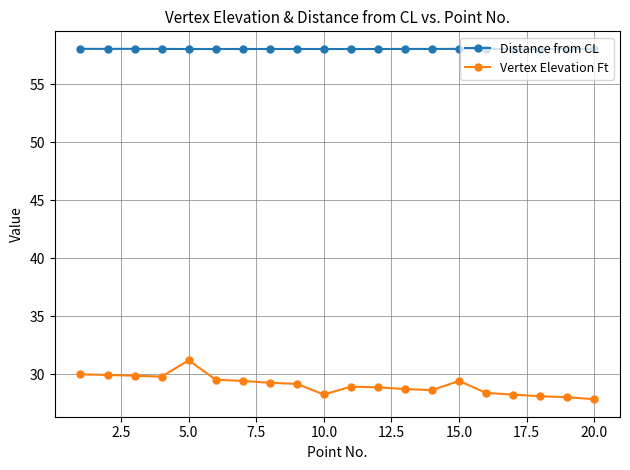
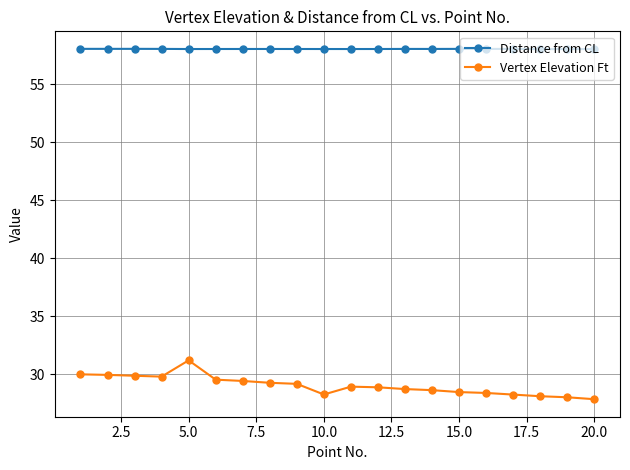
Vertex Elevation Ft, 15.0: 29.4 -> 28.5
